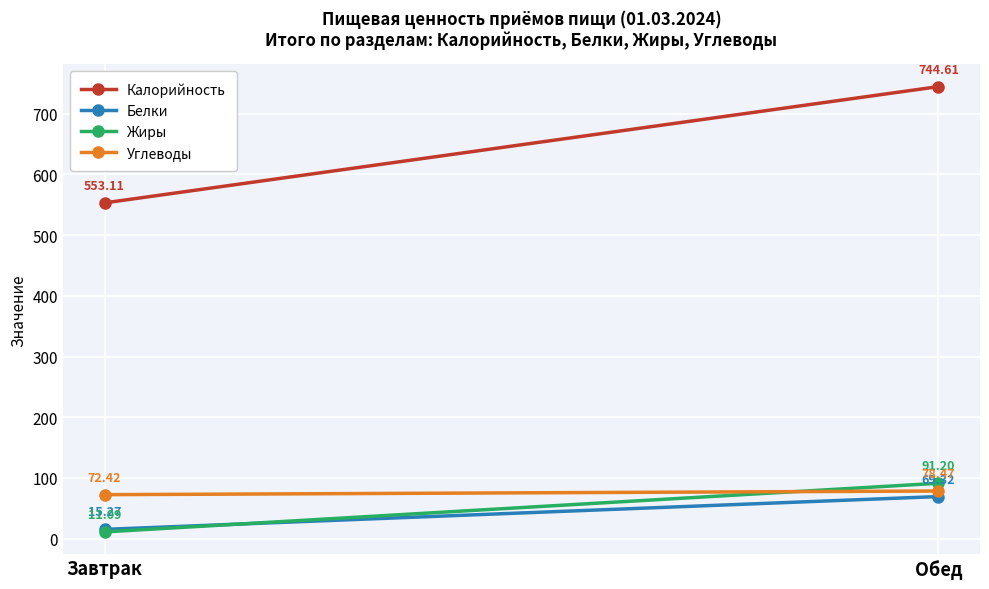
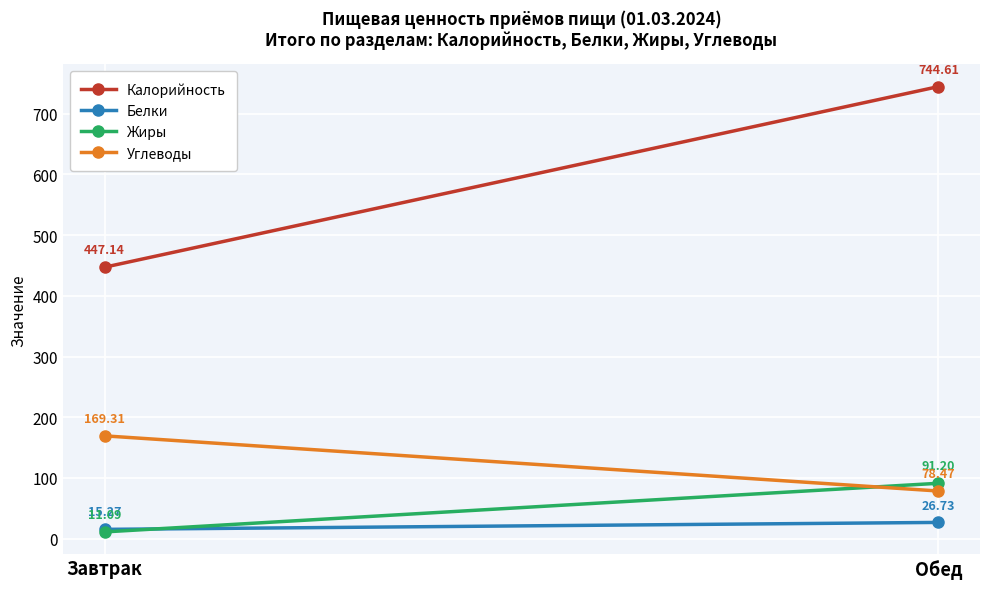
Калорийность, Завтрак: 553.11 -> 447.14
Углеводы, Завтрак: 72.42 -> 169.31
Белки, Обед: 69.32 -> 26.73
